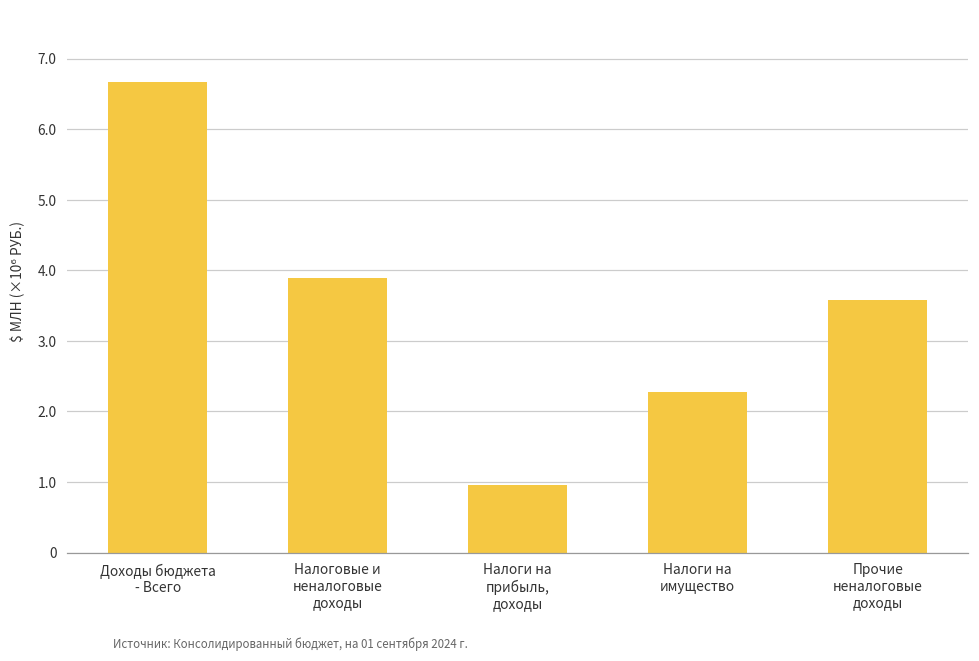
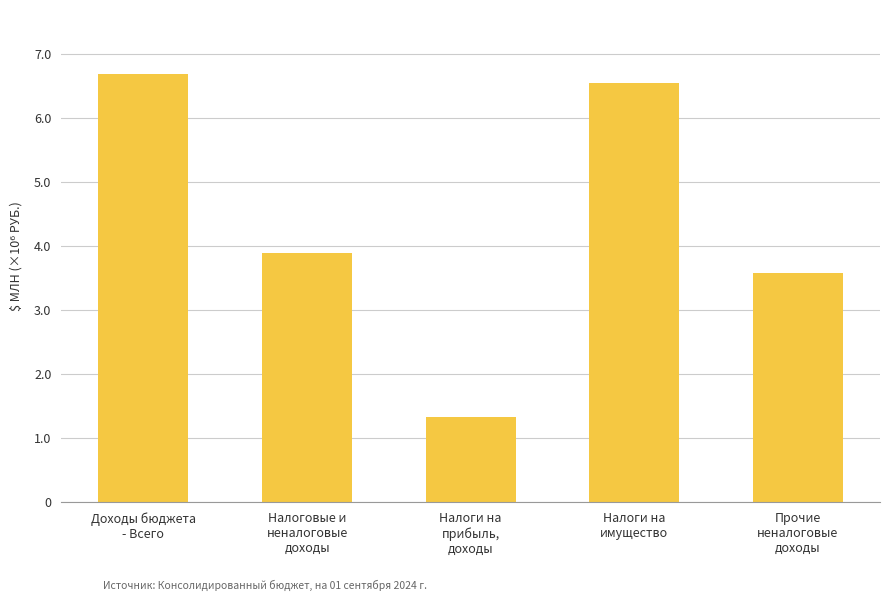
Налоги на прибыль, доходы: 1.0 -> 1.3
Налоги на имущество: 2.3 -> 6.5
